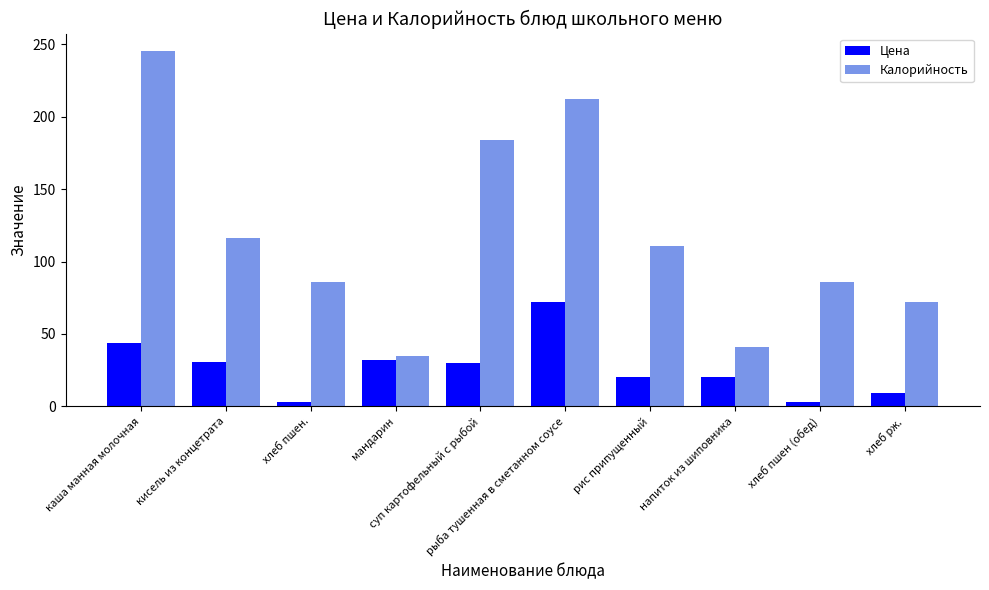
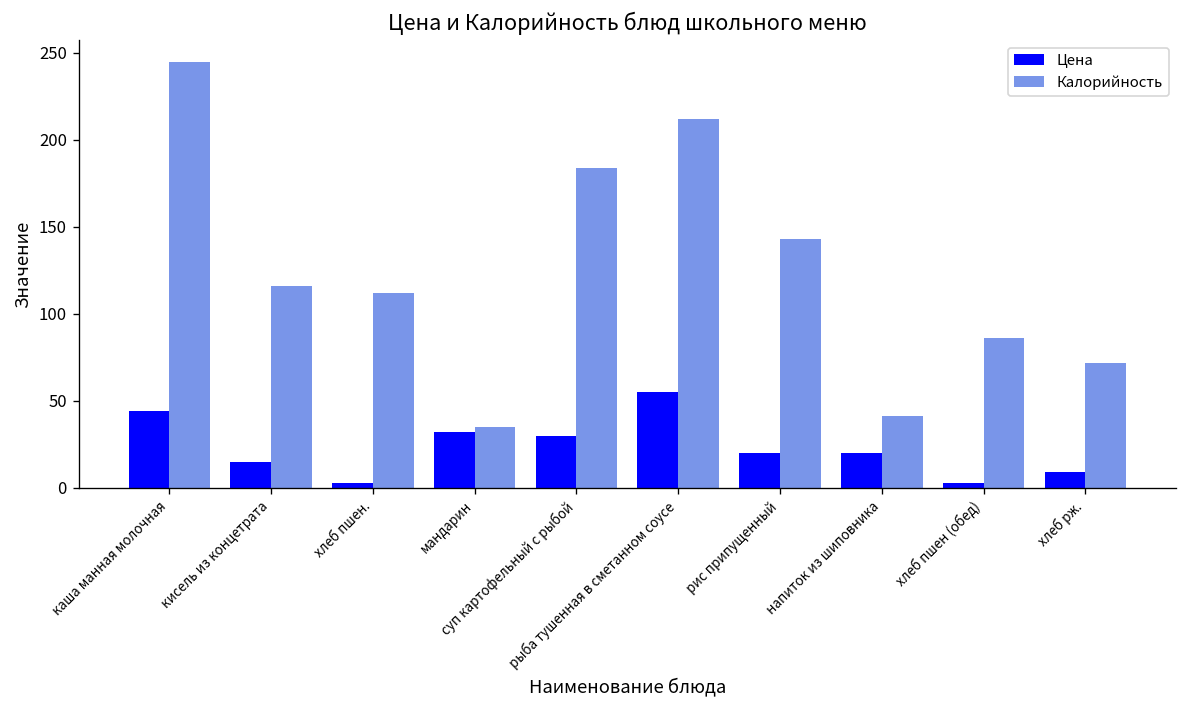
Цена, кисель из концетрата: 31 -> 15
Калорийность, хлеб пшен.: 86 -> 112
Цена, рыба тушенная в сметанном соусе: 72 -> 55
Калорийность, рис припущенный: 111 -> 143
